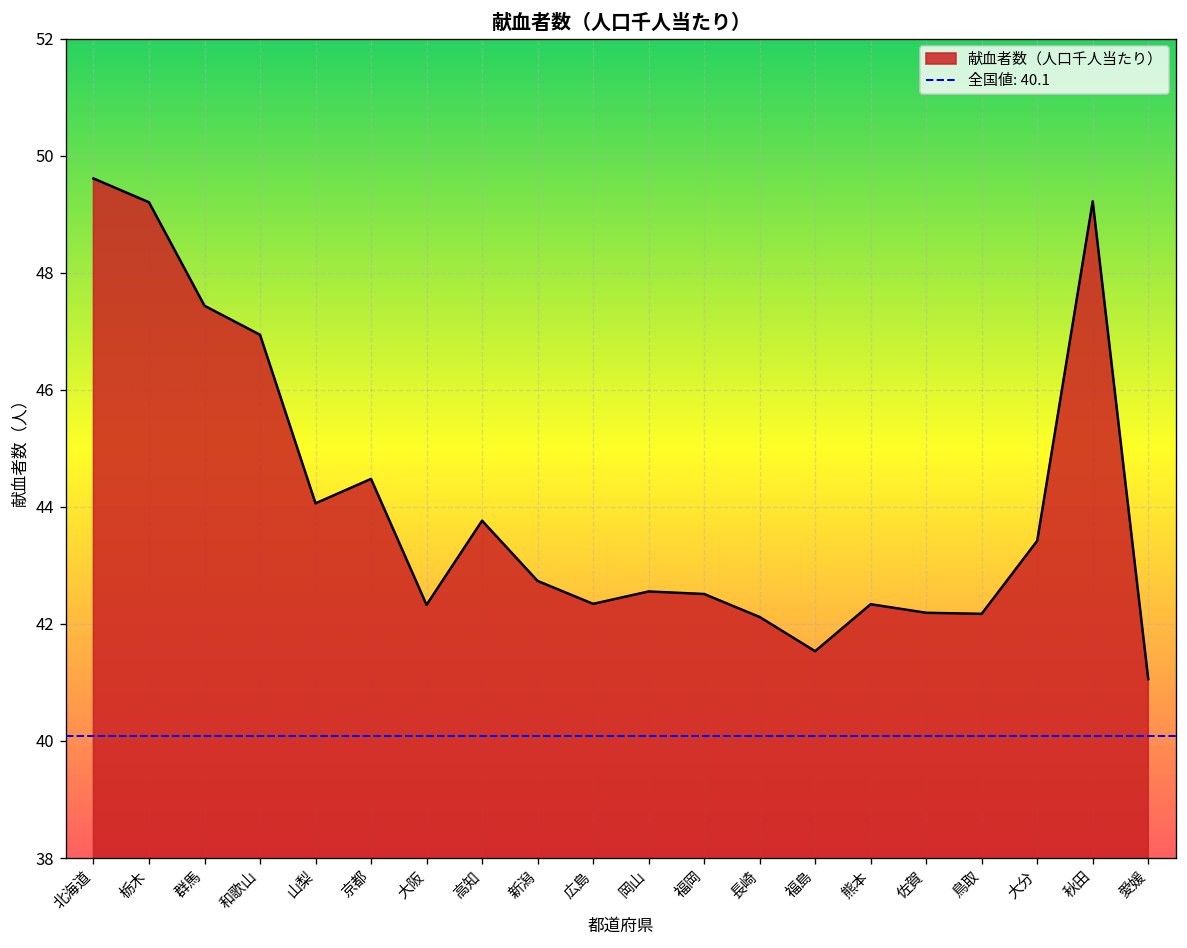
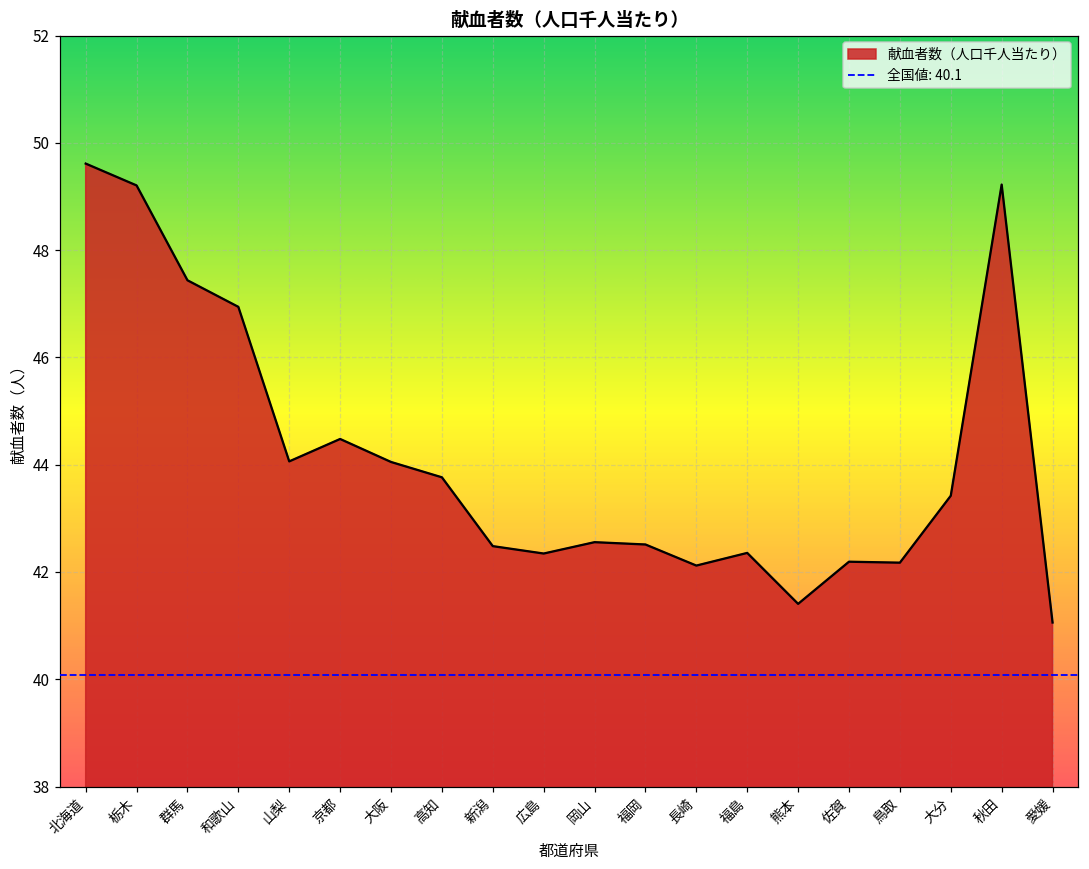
大阪: 42.3 -> 44.1
新潟: 42.7 -> 42.5
福島: 41.5 -> 42.4
熊本: 42.3 -> 41.4
